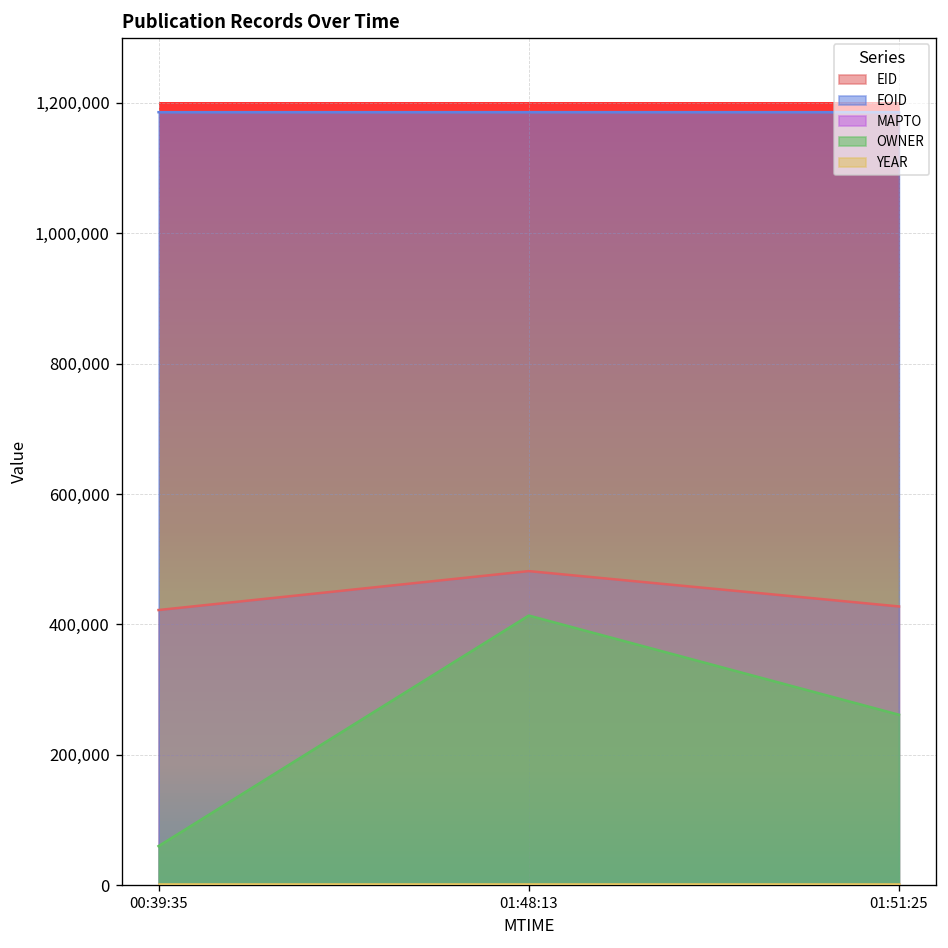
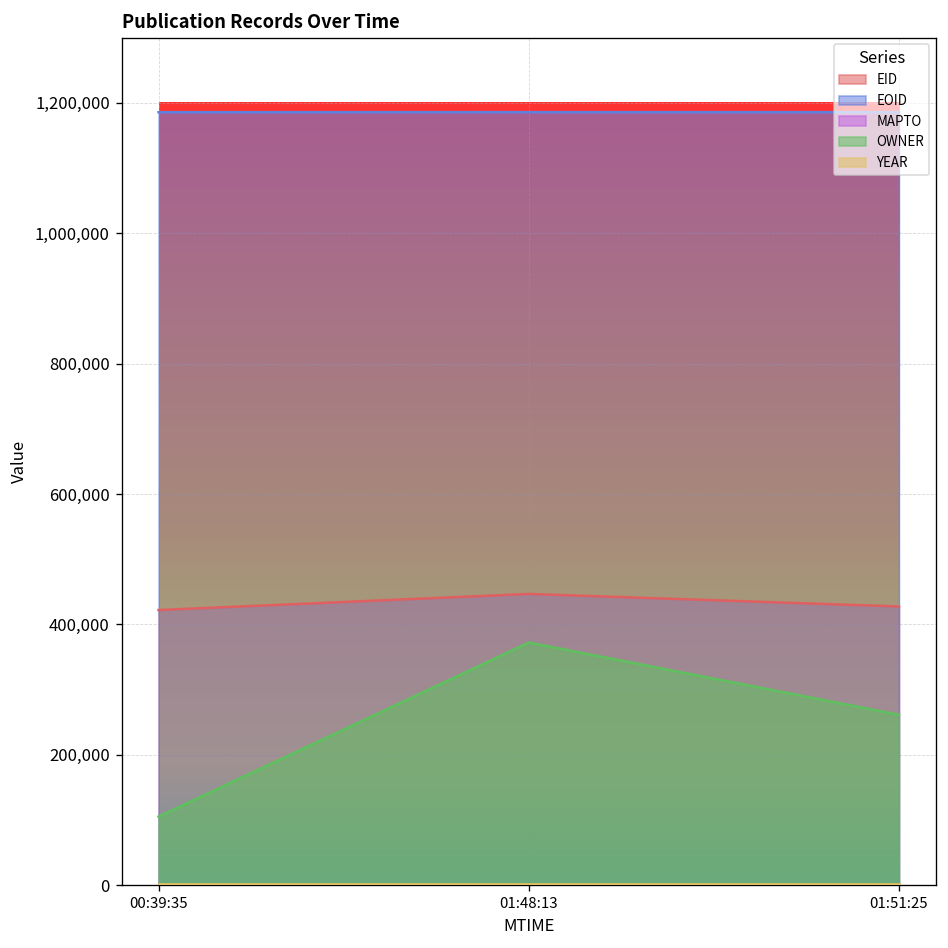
OWNER, 00:39:35: 60,000 -> 110,000
EID, 01:48:13: 480,000 -> 450,000
OWNER, 01:48:13: 410,000 -> 370,000
